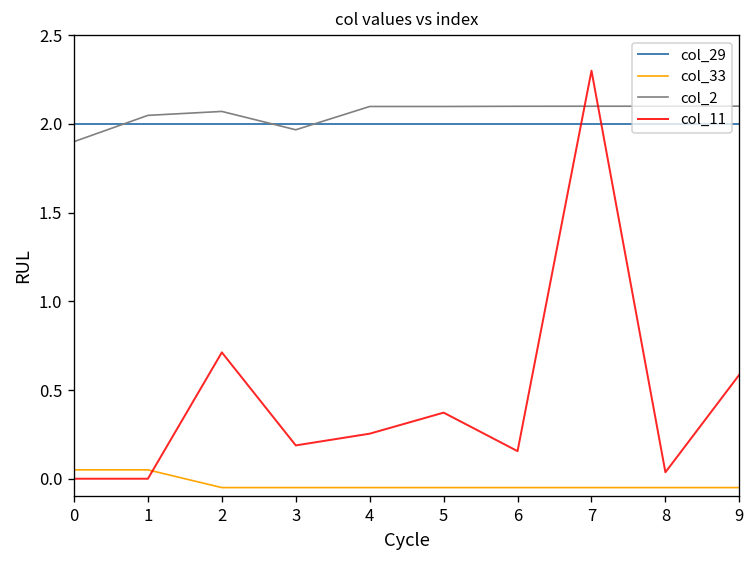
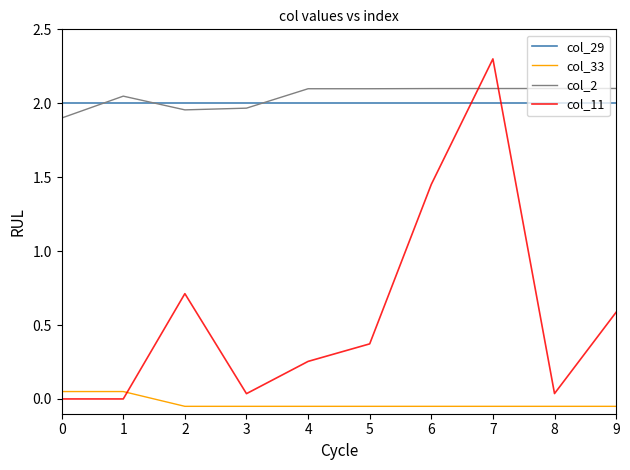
col_2, 2: 2.07 -> 1.96
col_11, 3: 0.19 -> 0.04
col_11, 6: 0.16 -> 1.45
